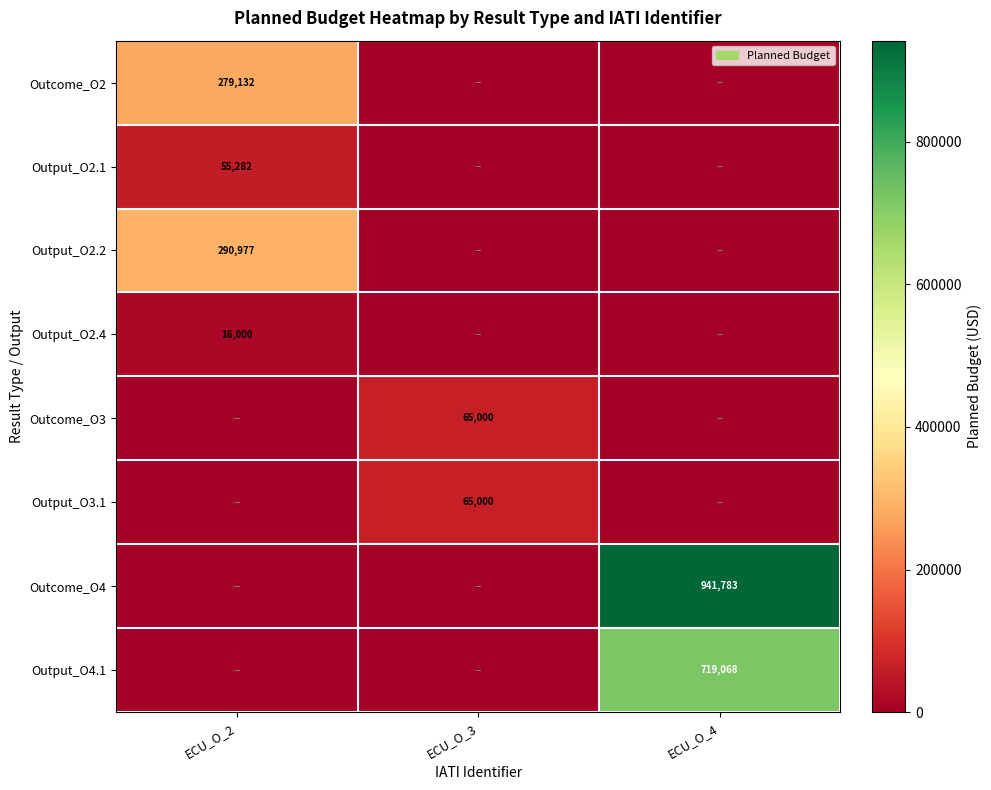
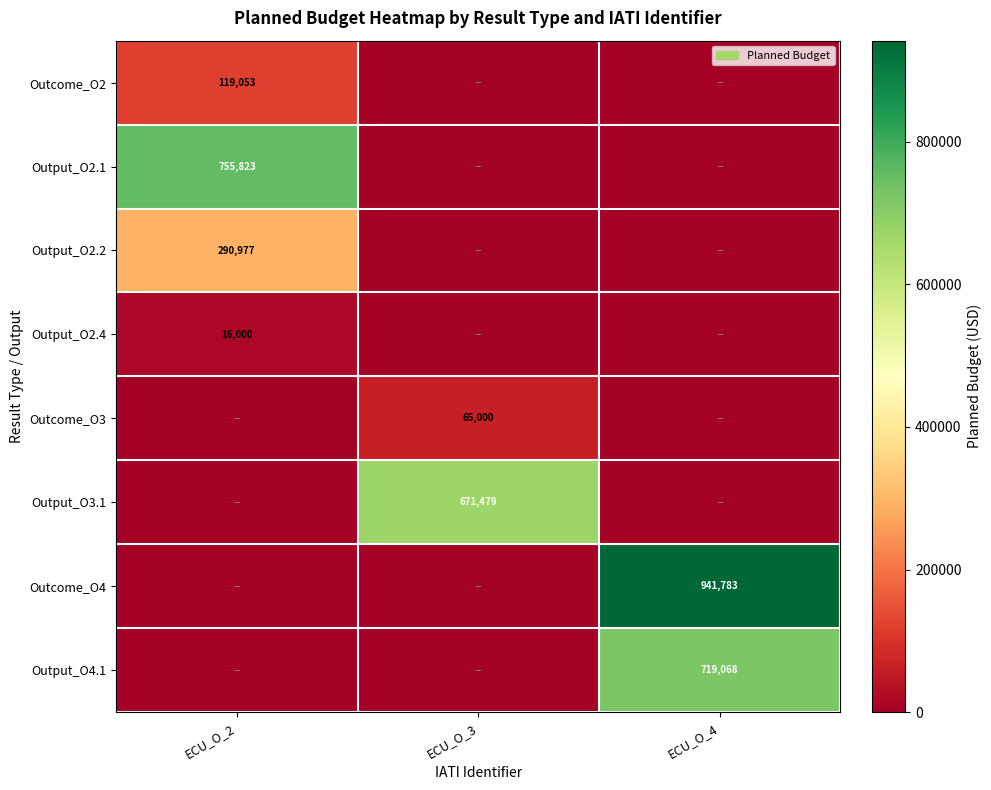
Outcome_O2, ECU_O_2: 279,132 -> 119,053
Output_O2.1, ECU_O_2: 55,282 -> 755,823
Output_O3.1, ECU_O_3: 65,000 -> 671,479
